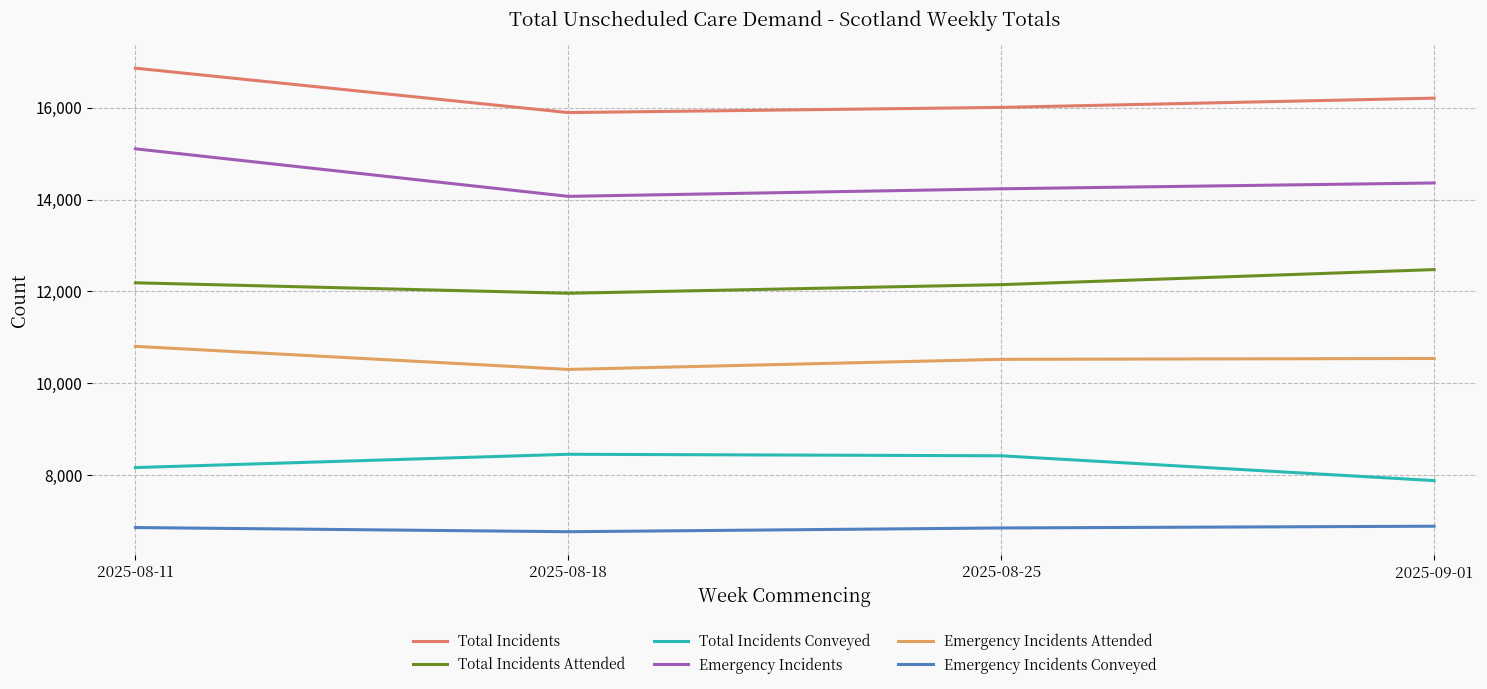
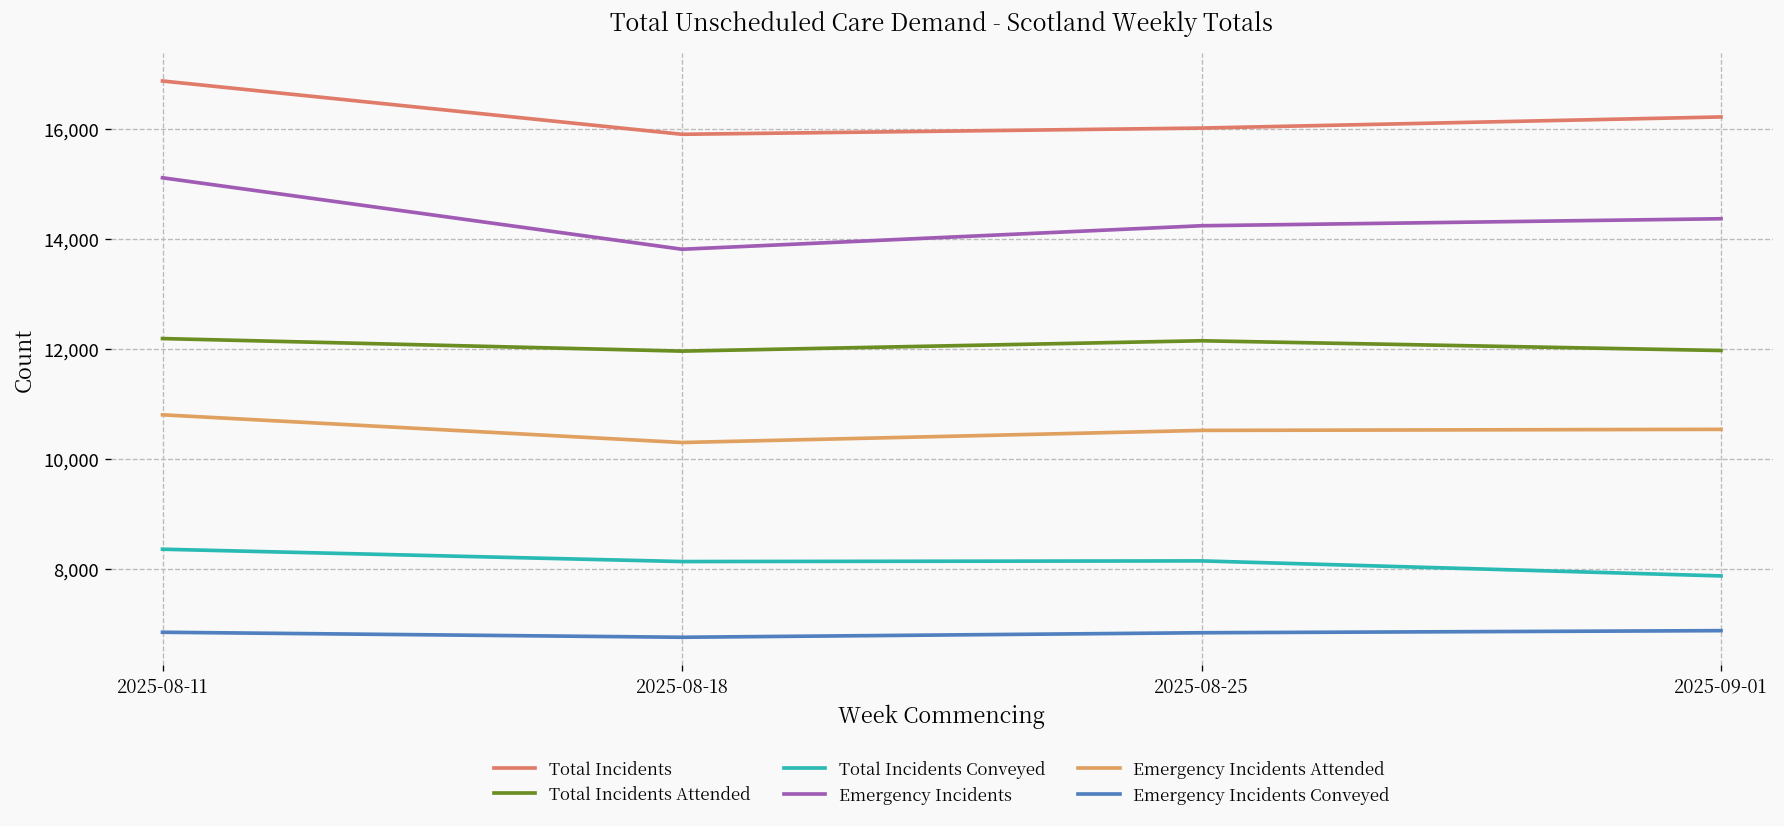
Total Incidents Conveyed, 2025-08-11: 8,200 -> 8,400
Total Incidents Conveyed, 2025-08-18: 8,500 -> 8,100
Emergency Incidents, 2025-08-18: 14,100 -> 13,800
Total Incidents Conveyed, 2025-08-25: 8,400 -> 8,100
Total Incidents Attended, 2025-09-01: 12,500 -> 12,000
